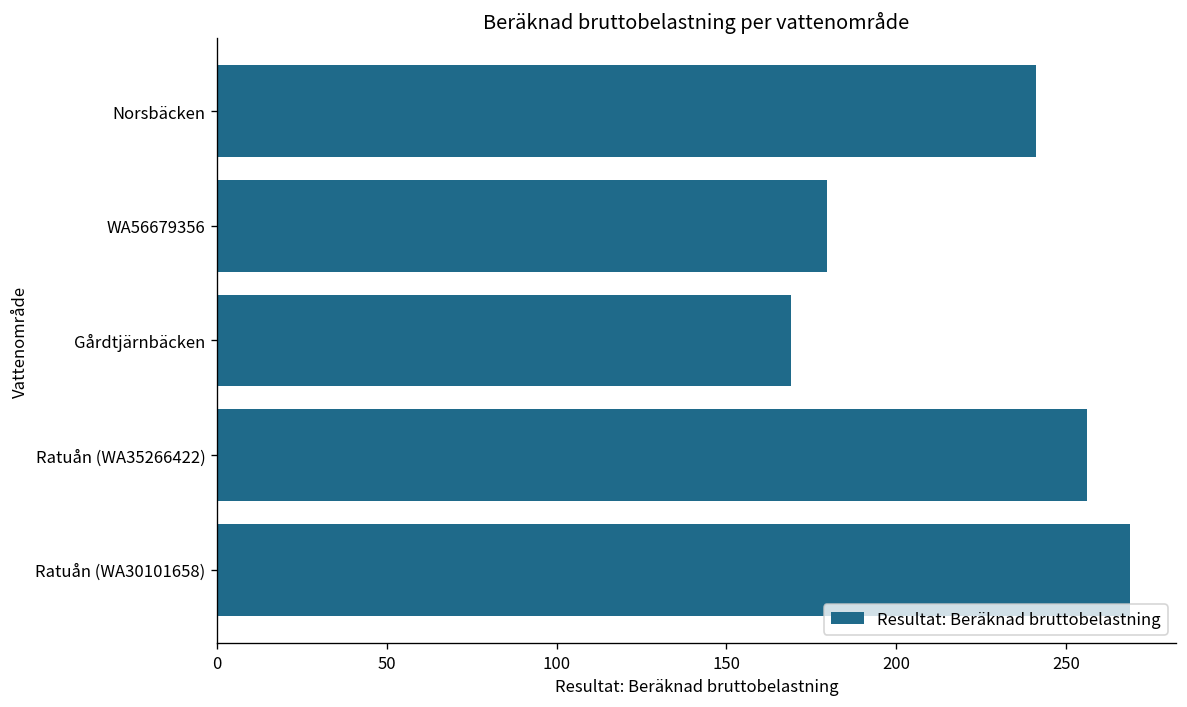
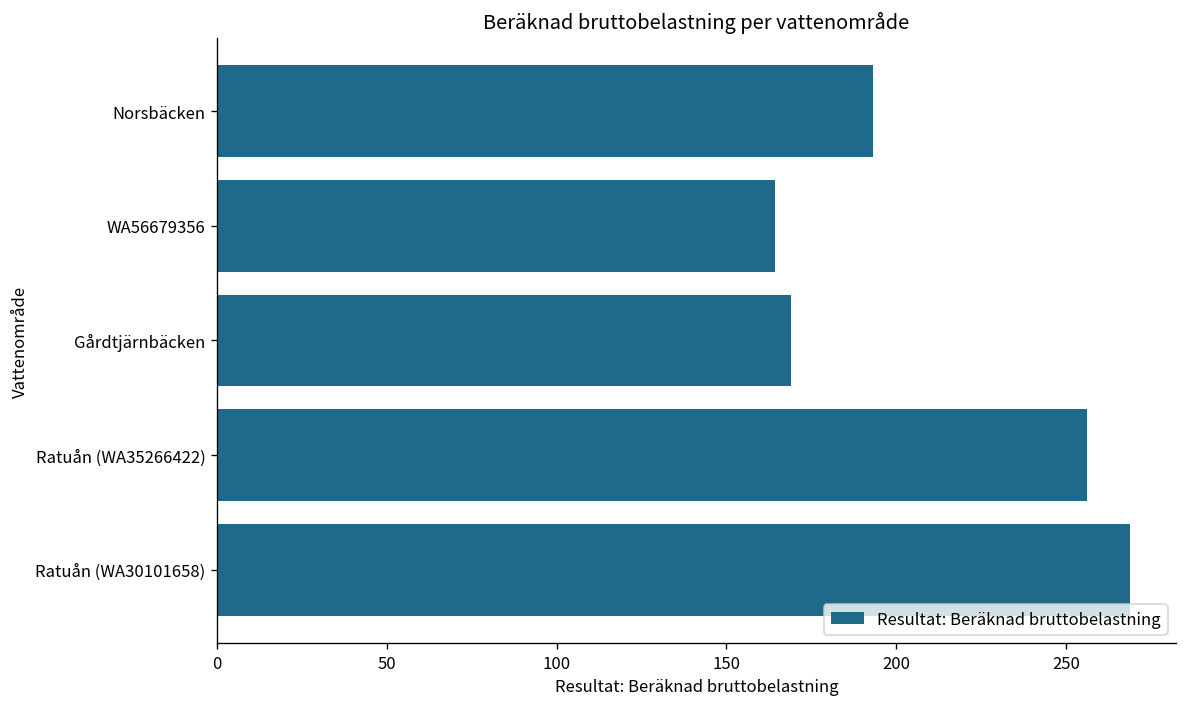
Norsbäcken: 241 -> 193
WA56679356: 179 -> 164
